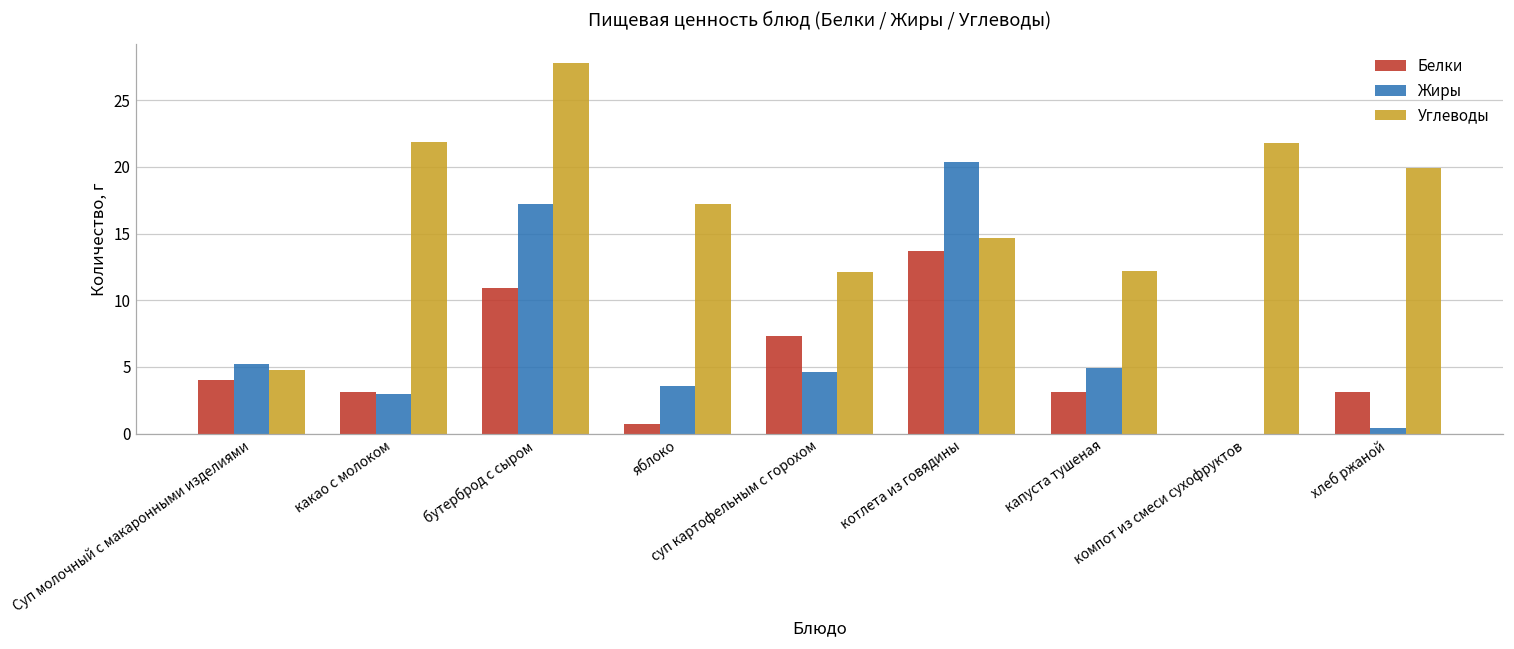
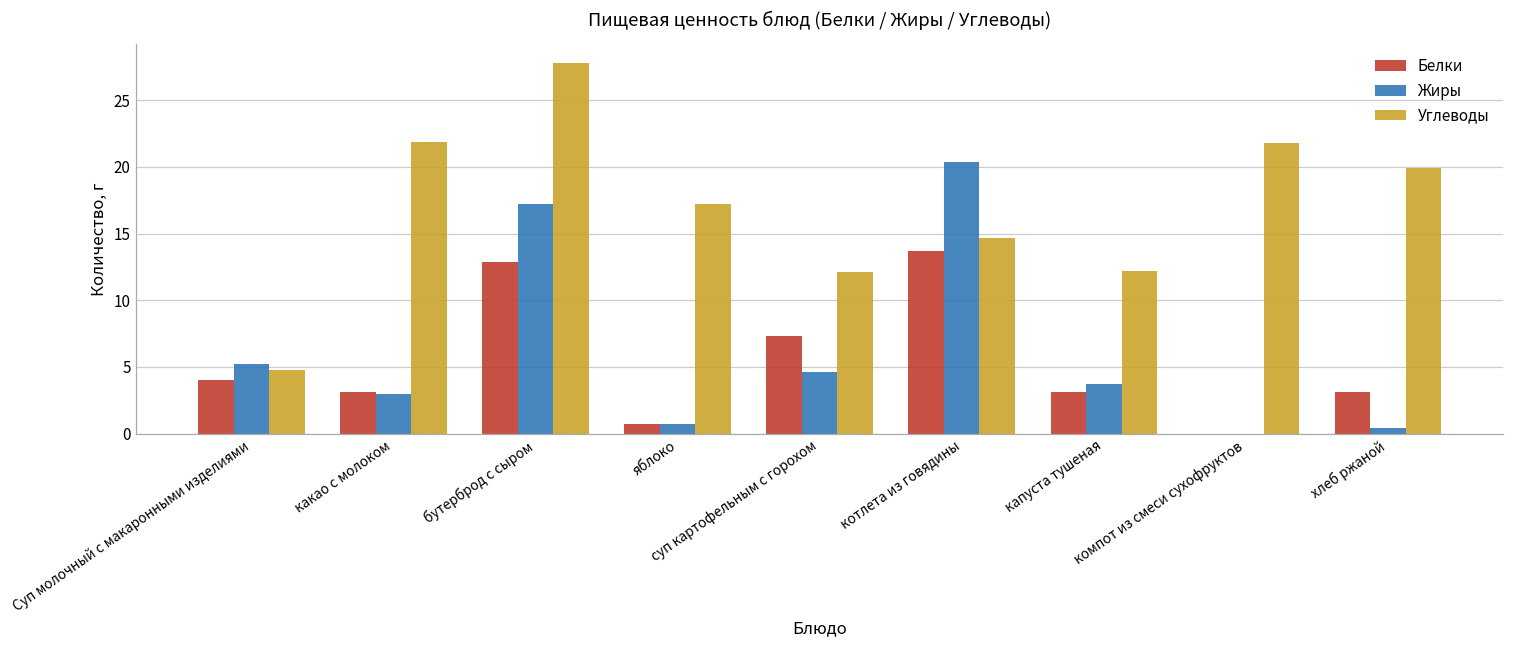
Белки, бутерброд с сыром: 10.9 -> 12.9
Жиры, яблоко: 3.6 -> 0.7
Жиры, капуста тушеная: 4.9 -> 3.7
